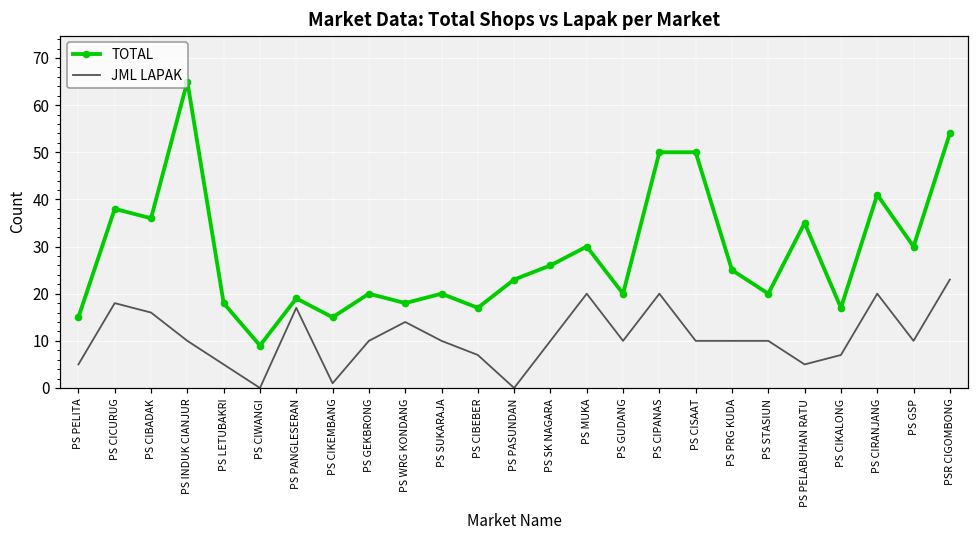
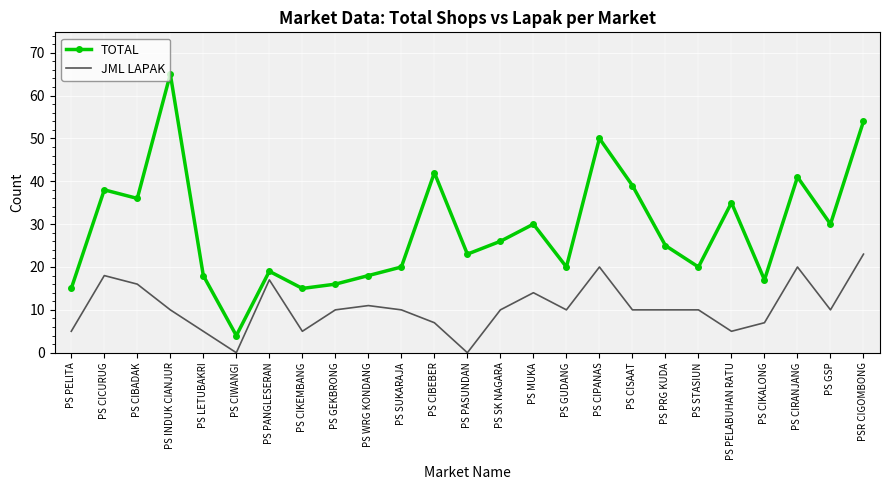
TOTAL, PS CIWANGI: 9 -> 4
JML LAPAK, PS CIKEMBANG: 1 -> 5
TOTAL, PS GEKBRONG: 20 -> 16
JML LAPAK, PS WRG KONDANG: 14 -> 11
TOTAL, PS CIBEBER: 17 -> 42
JML LAPAK, PS MUKA: 20 -> 14
TOTAL, PS CISAAT: 50 -> 39
